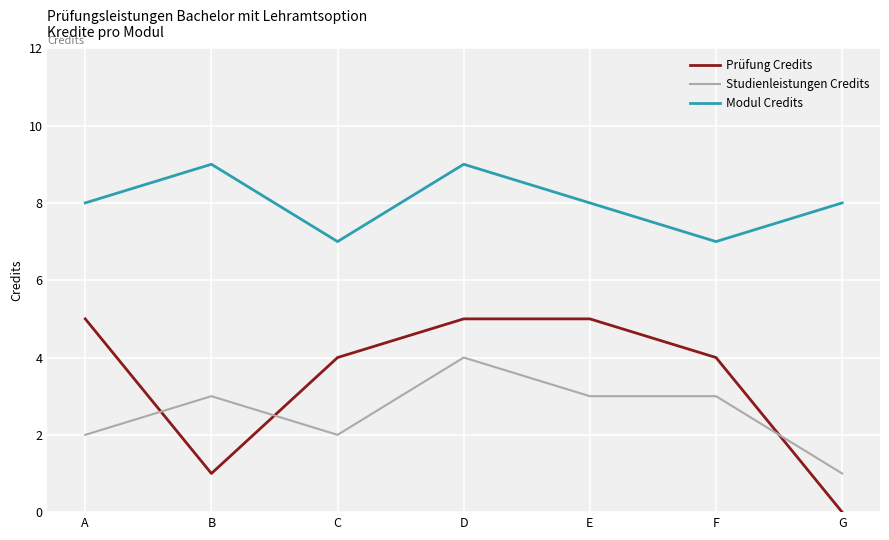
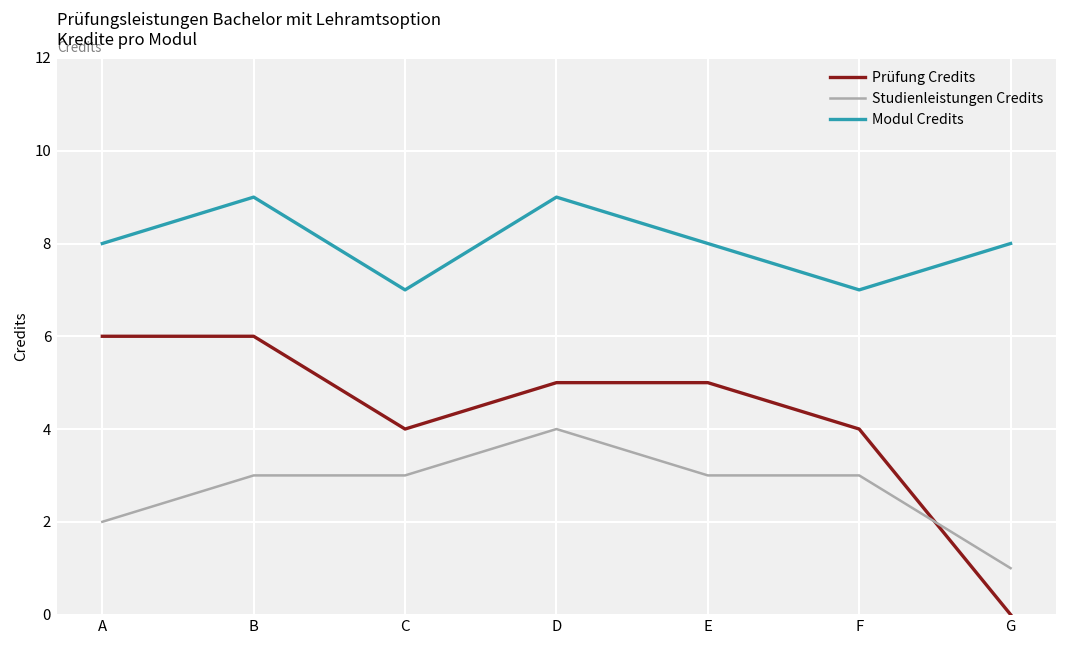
Prüfung Credits, A: 5 -> 6
Prüfung Credits, B: 1 -> 6
Studienleistungen Credits, C: 2 -> 3
